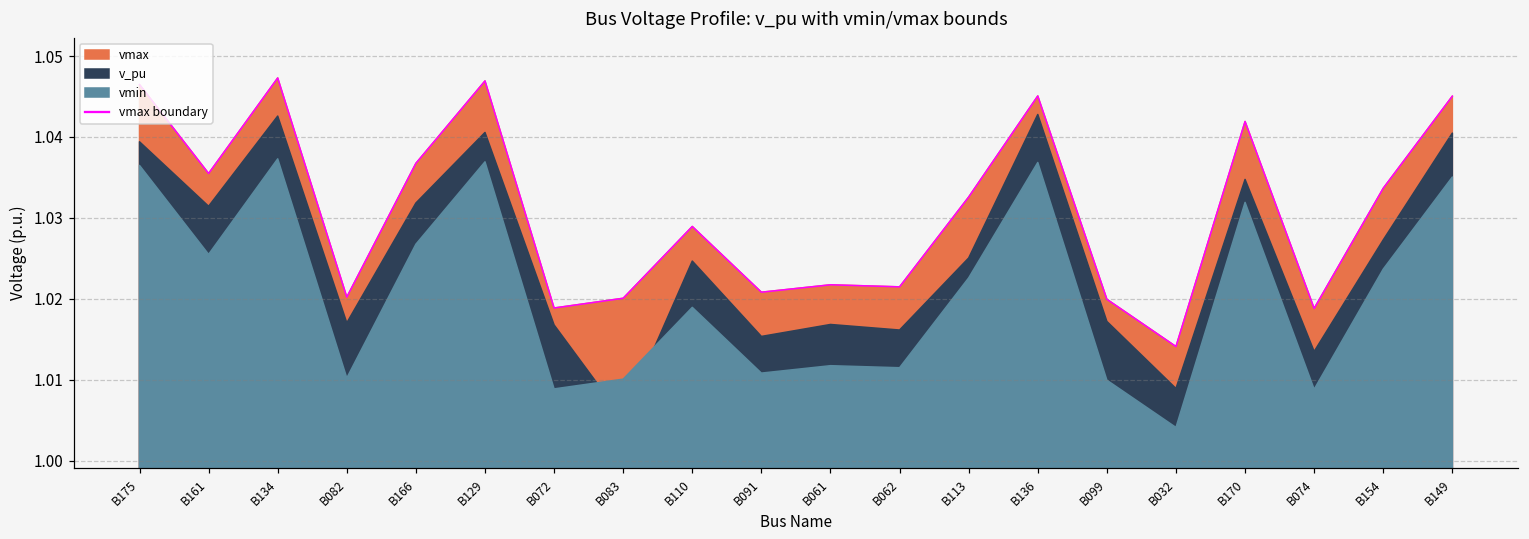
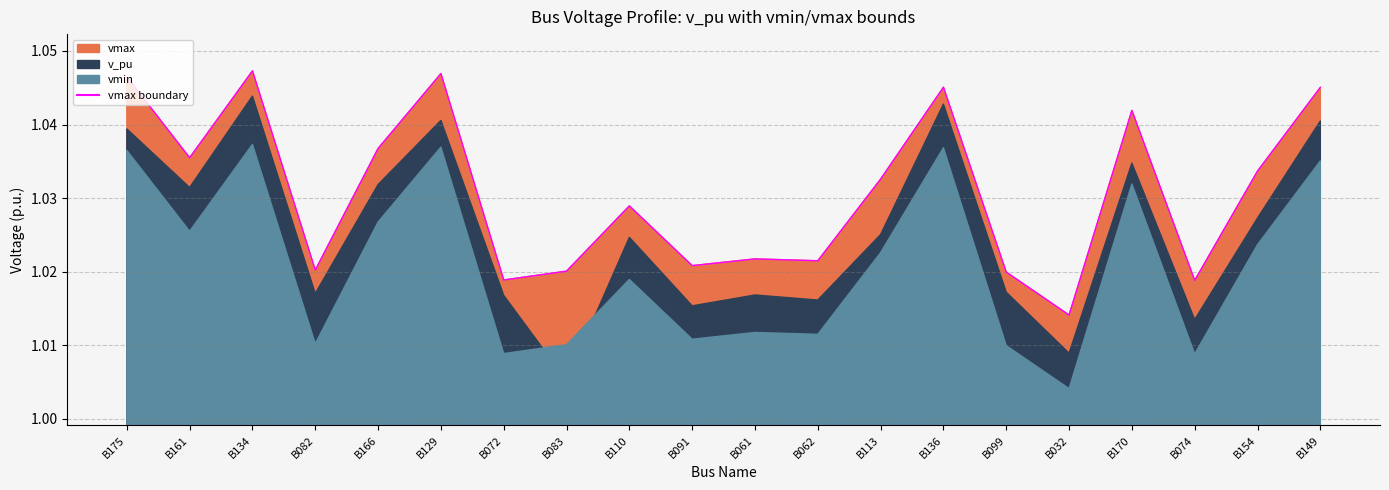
v_pu, B134: 1.043 -> 1.044
